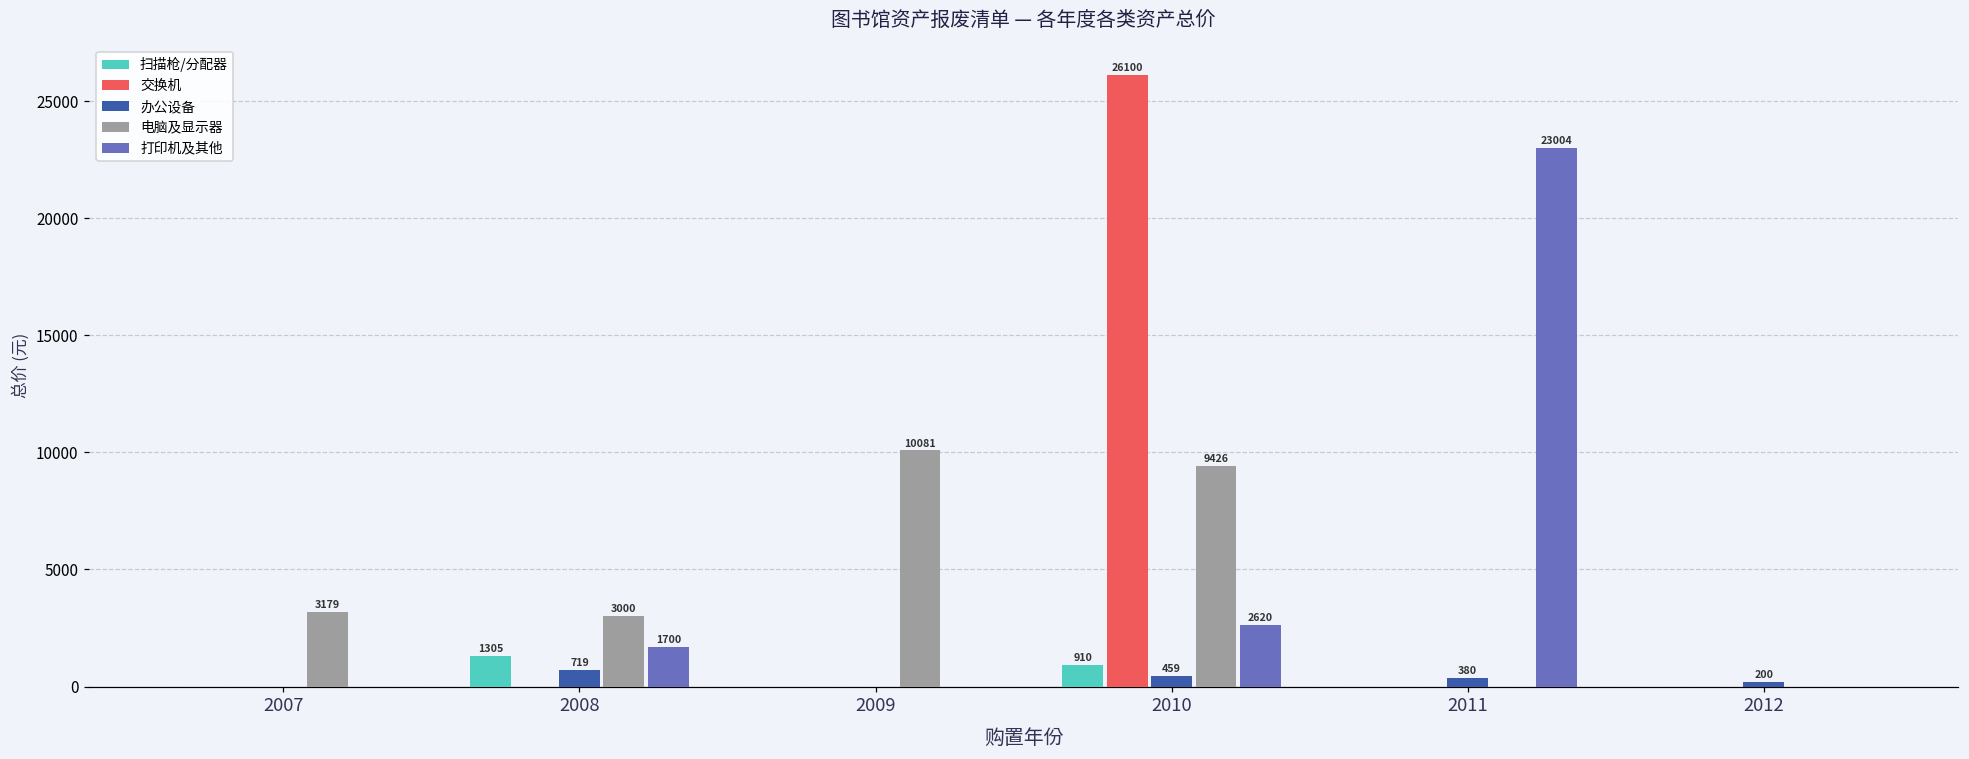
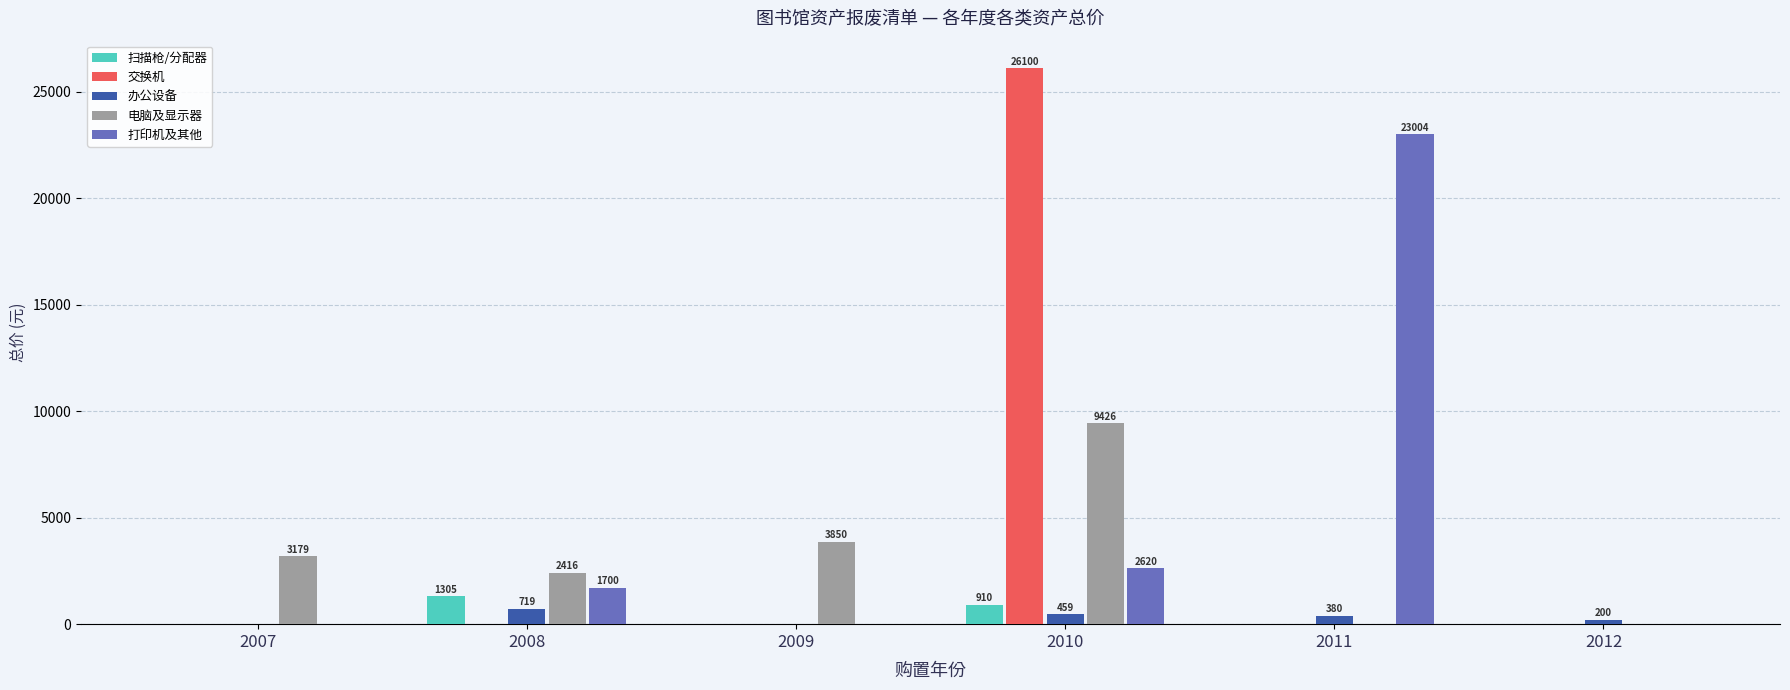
电脑及显示器, 2008: 3000 -> 2416
电脑及显示器, 2009: 10081 -> 3850
